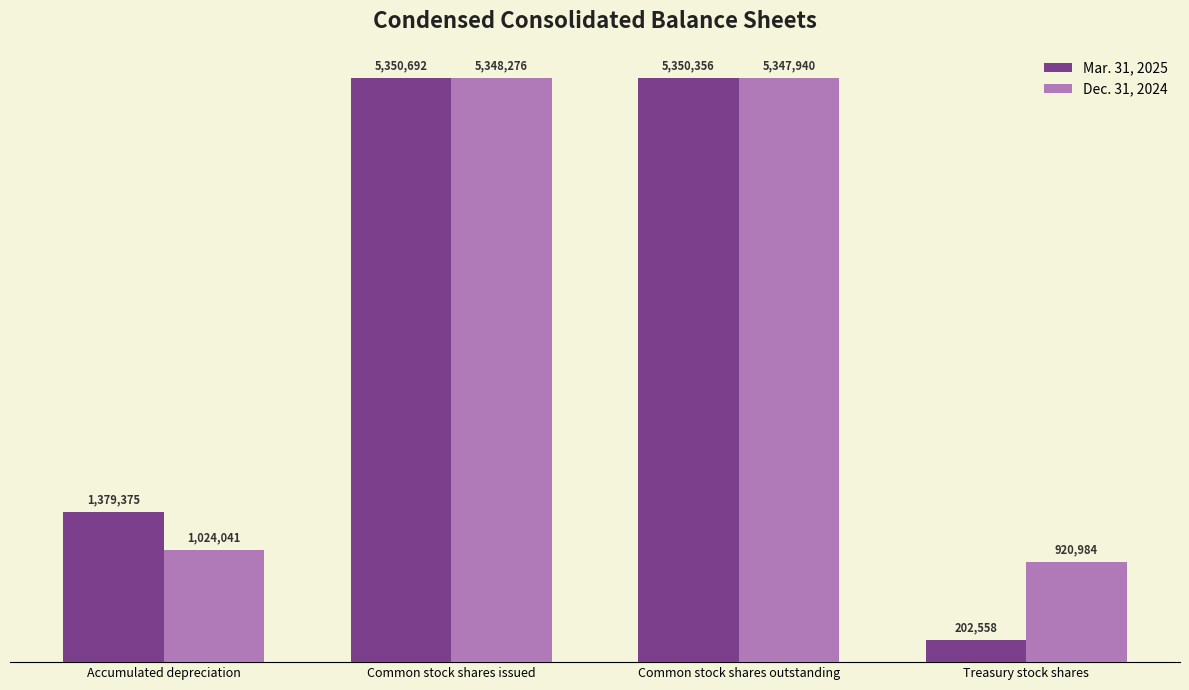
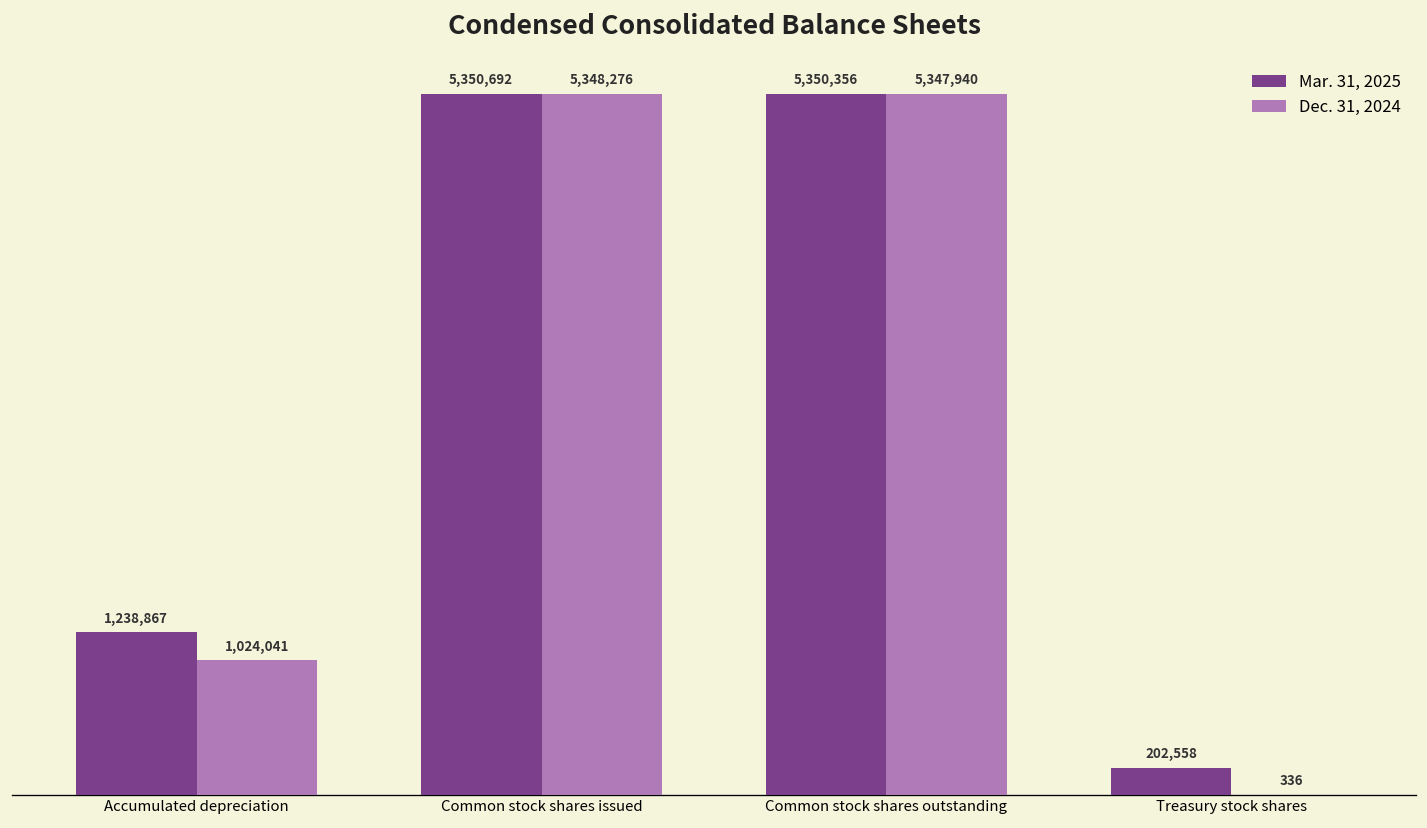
Mar. 31, 2025, Accumulated depreciation: 1,379,375 -> 1,238,867
Dec. 31, 2024, Treasury stock shares: 920,984 -> 336
